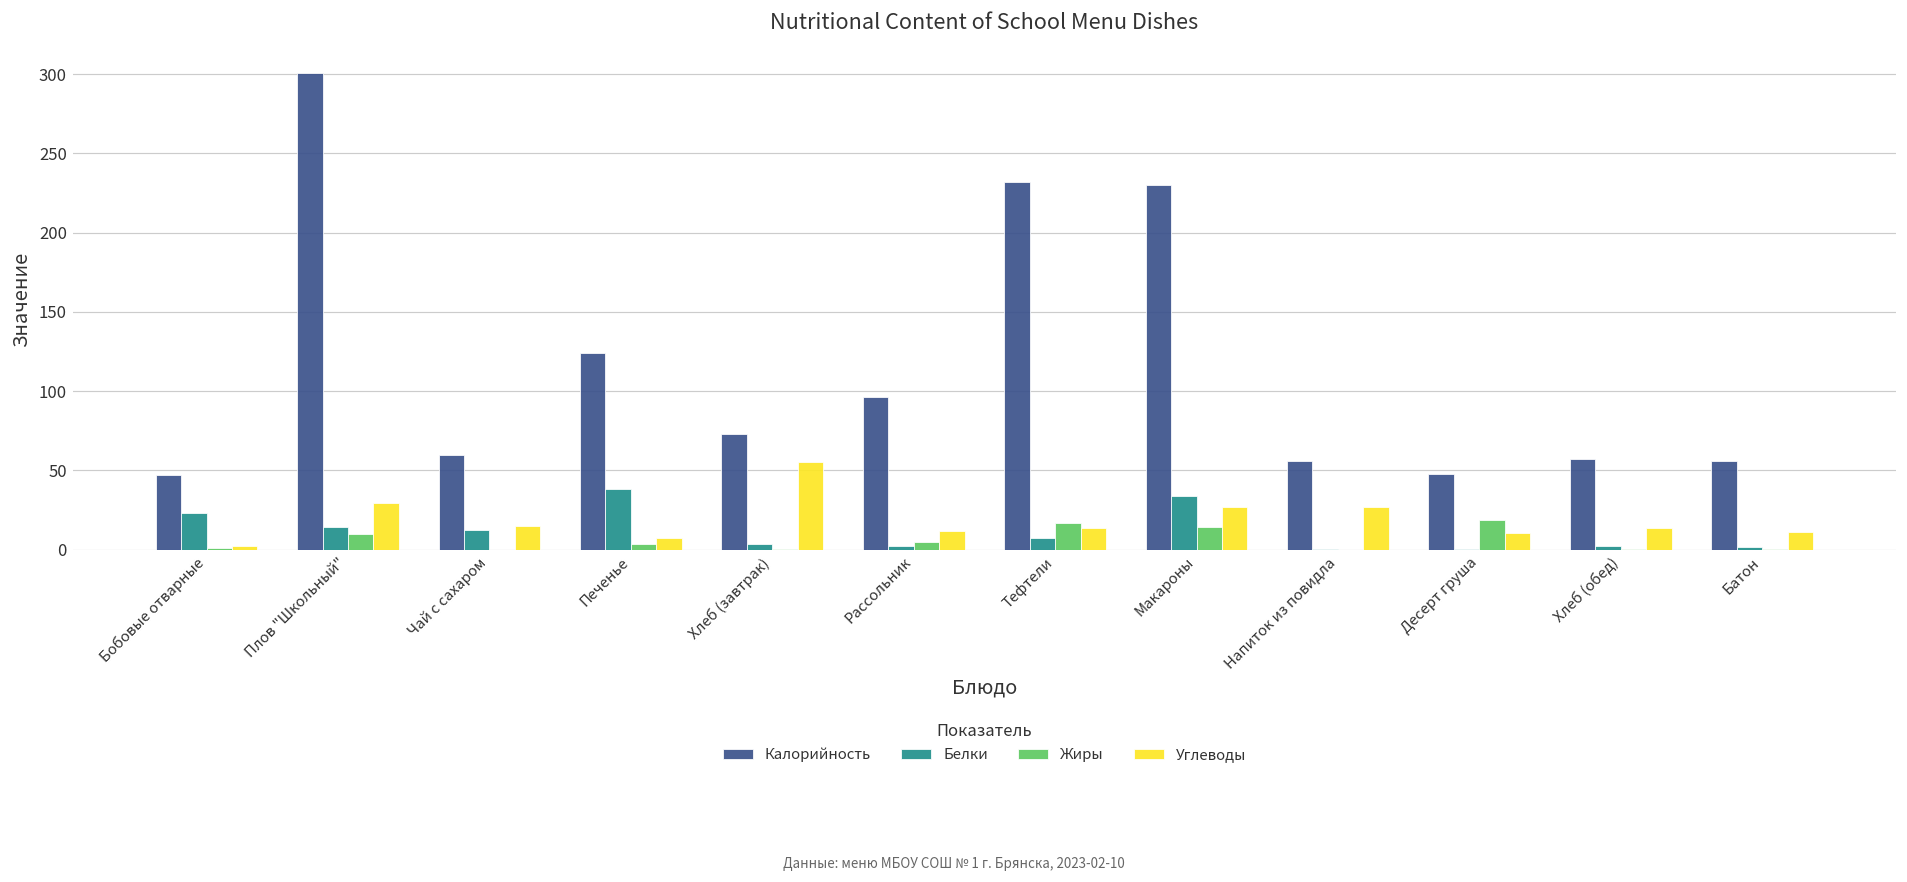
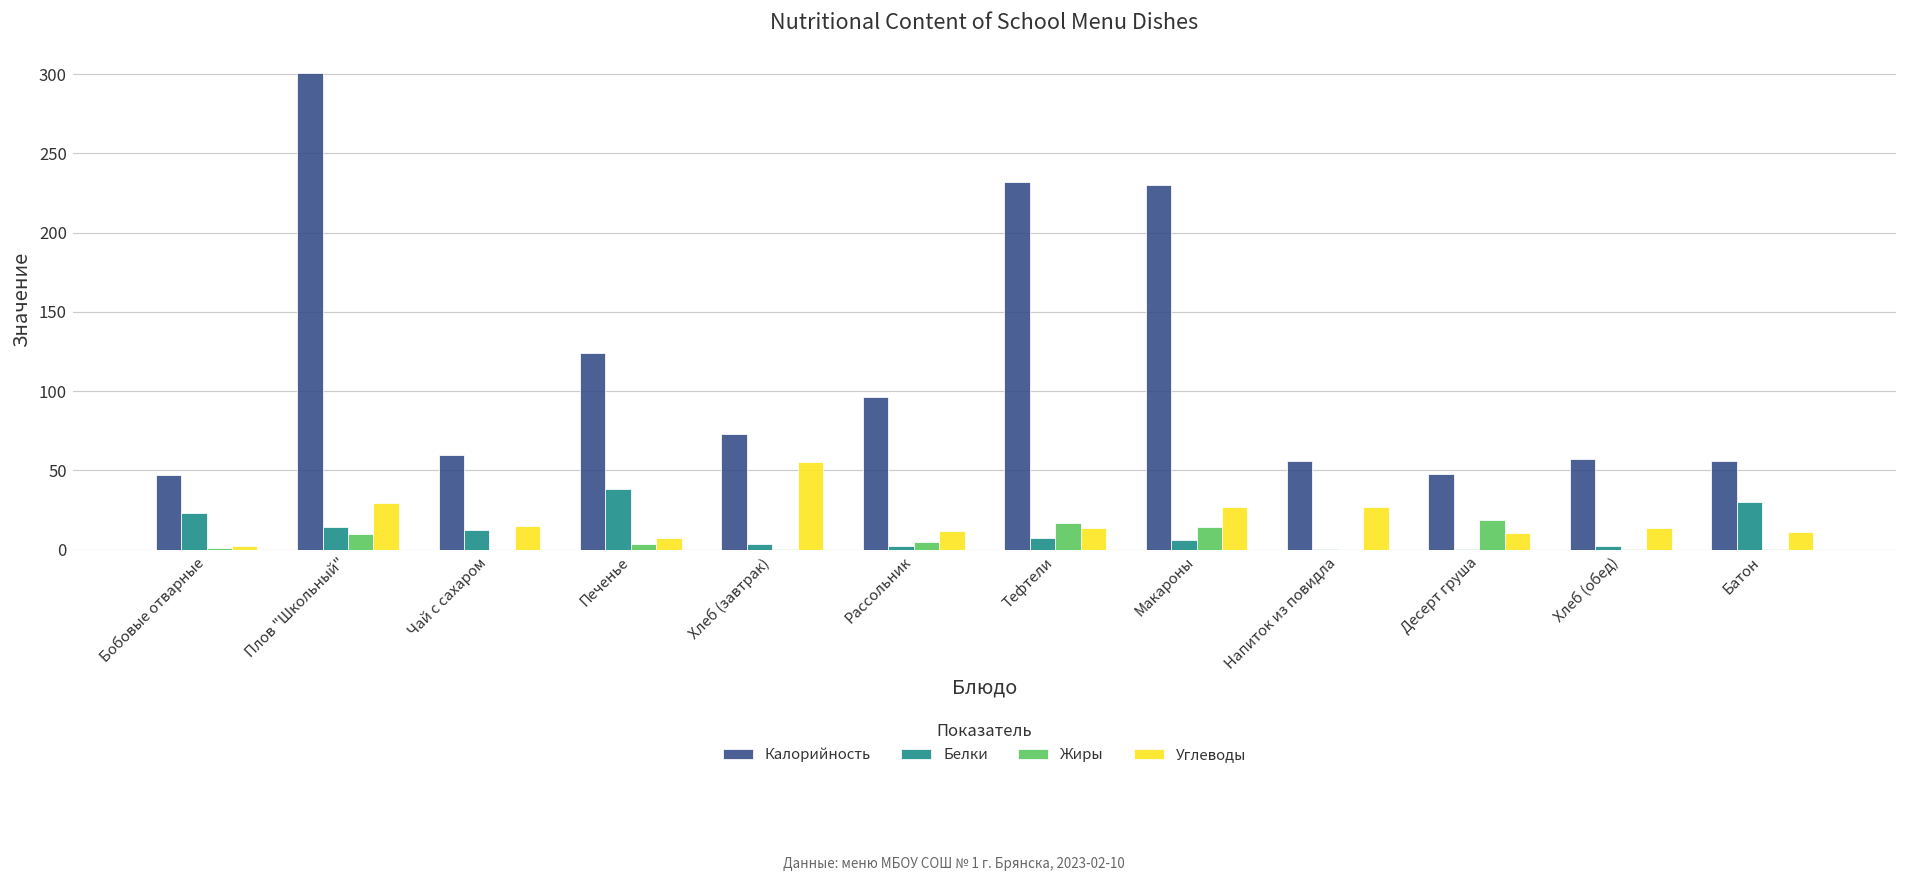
Белки, Макароны: 34 -> 6
Белки, Батон: 2 -> 30
